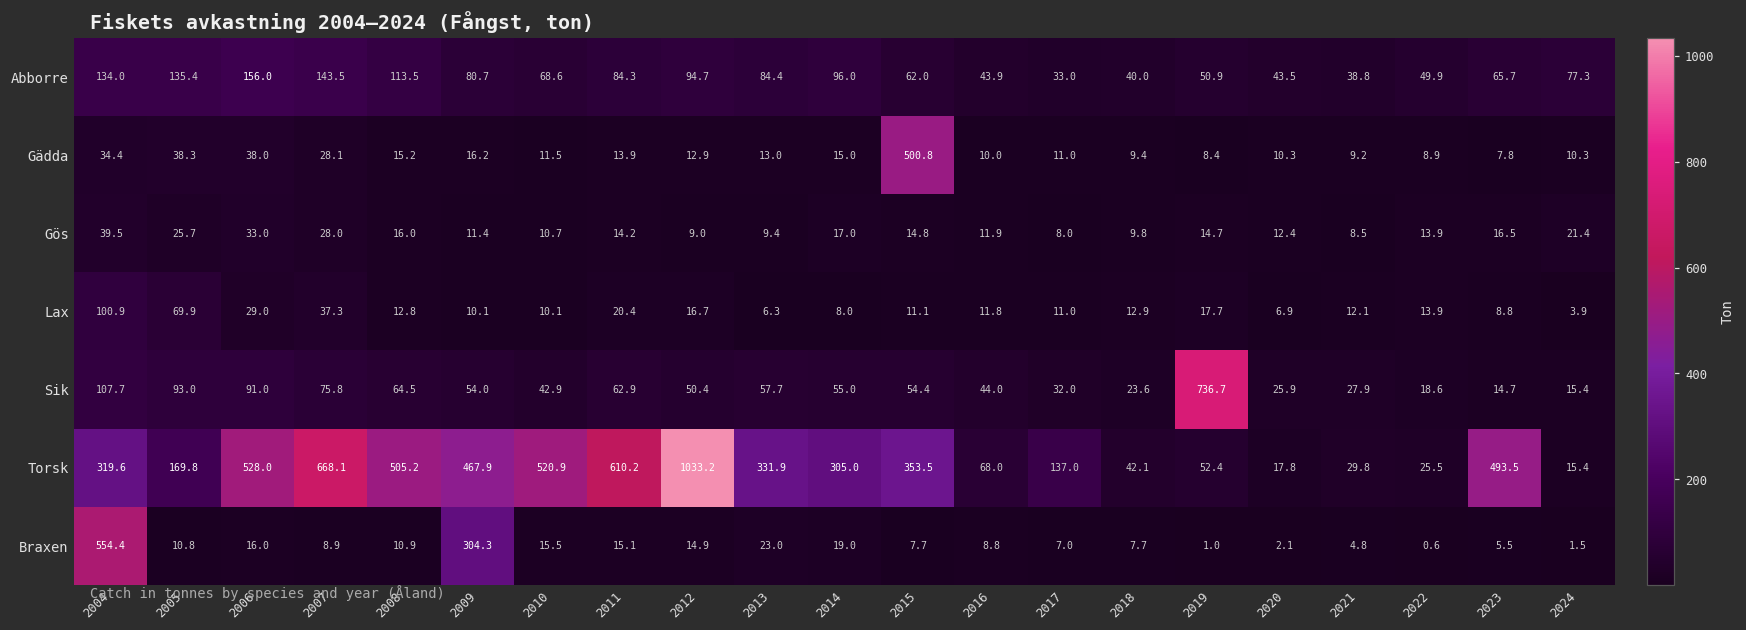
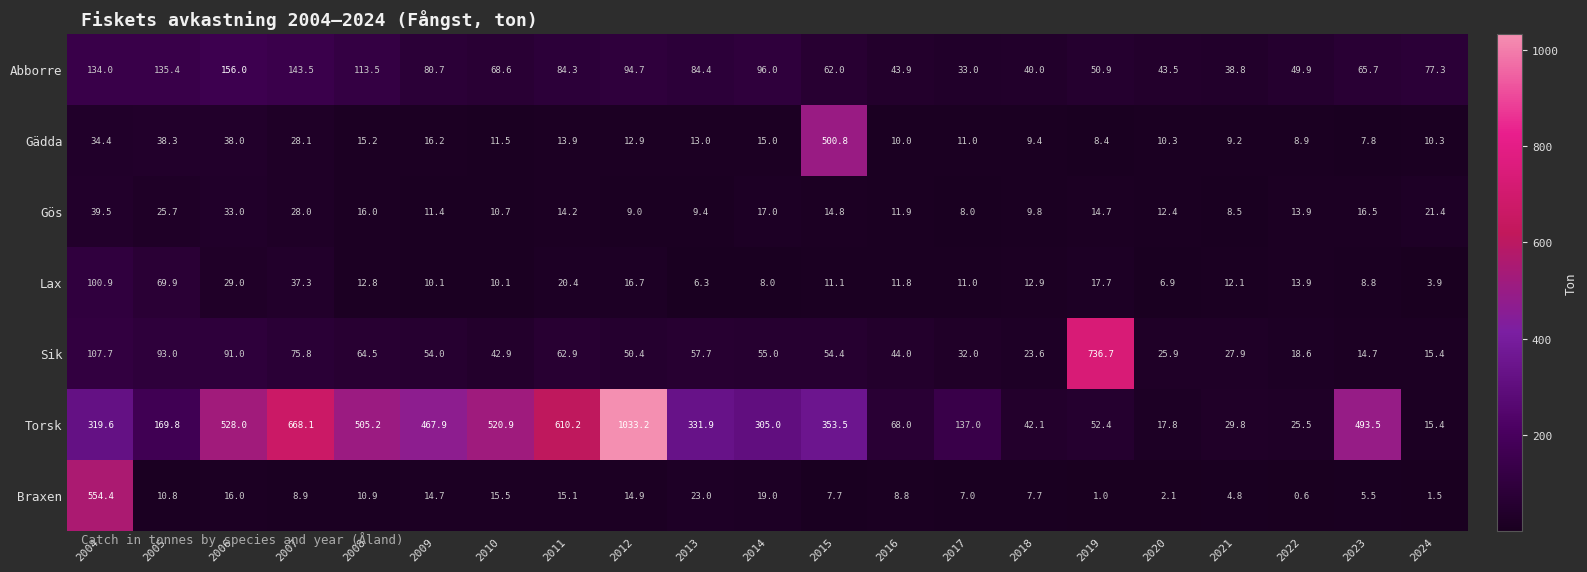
Braxen, 2009: 304.3 -> 14.7
